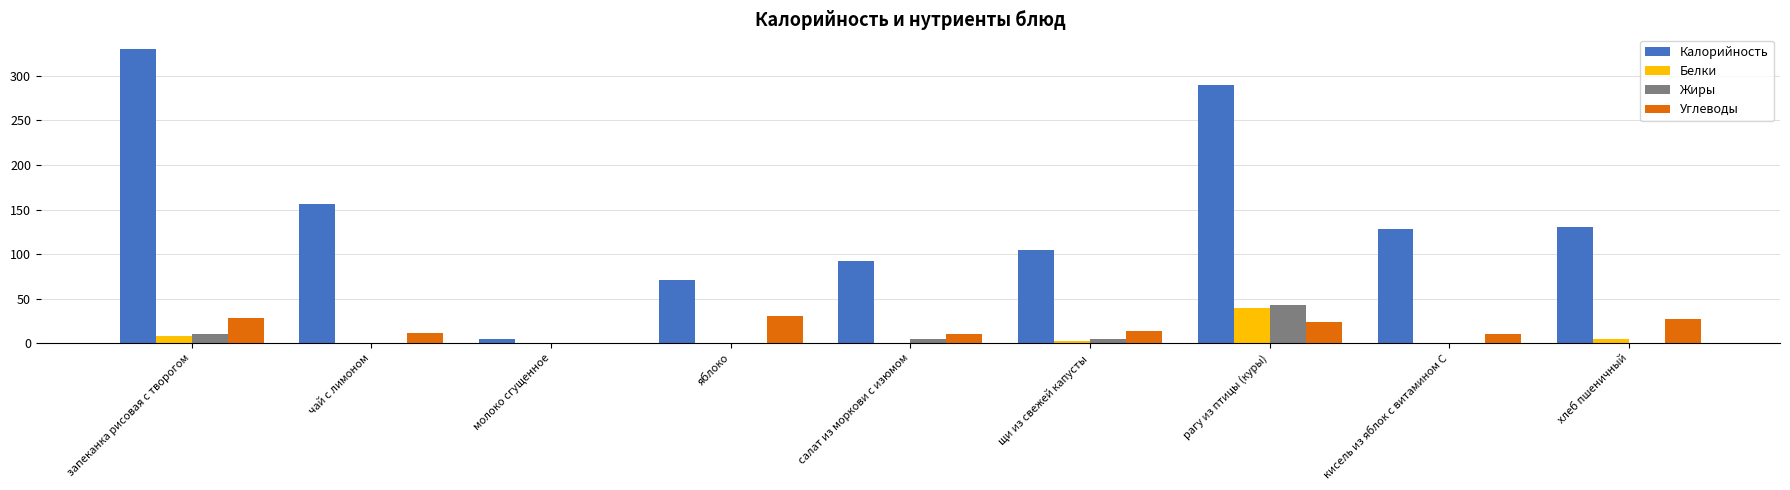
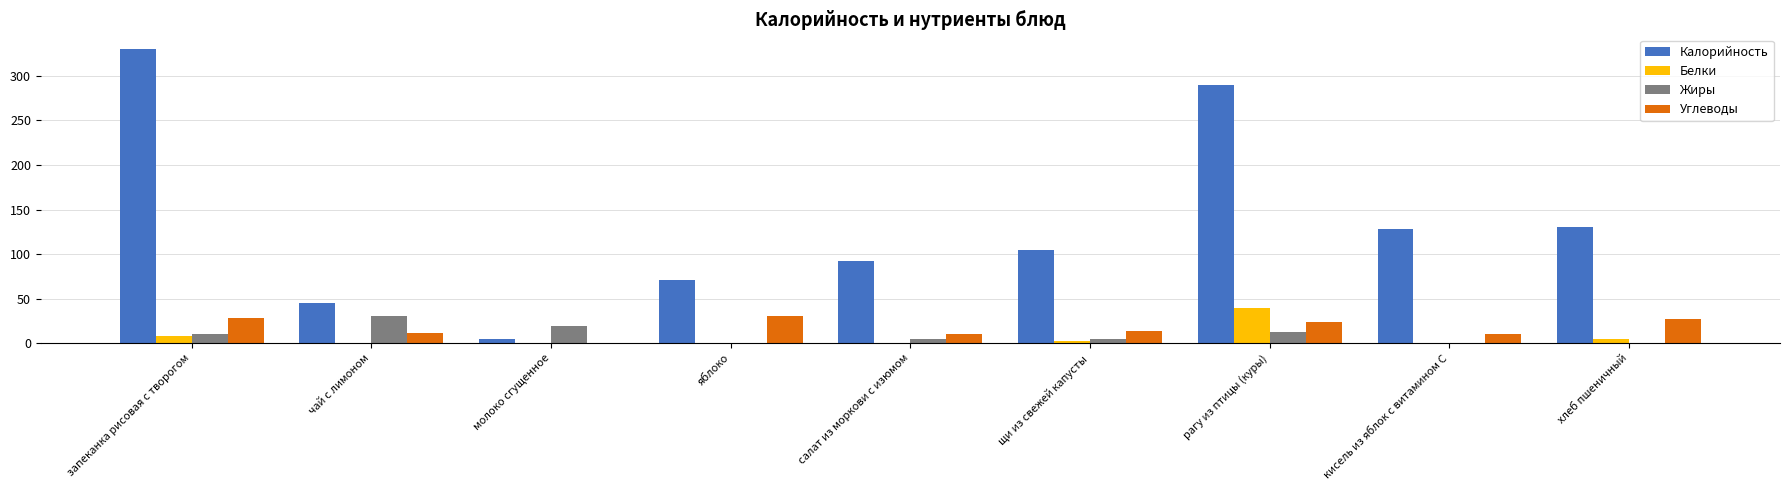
Калорийность, чай с лимоном: 160 -> 50
Жиры, чай с лимоном: 0 -> 30
Жиры, молоко сгущенное: 0 -> 20
Жиры, рагу из птицы (куры): 40 -> 10
